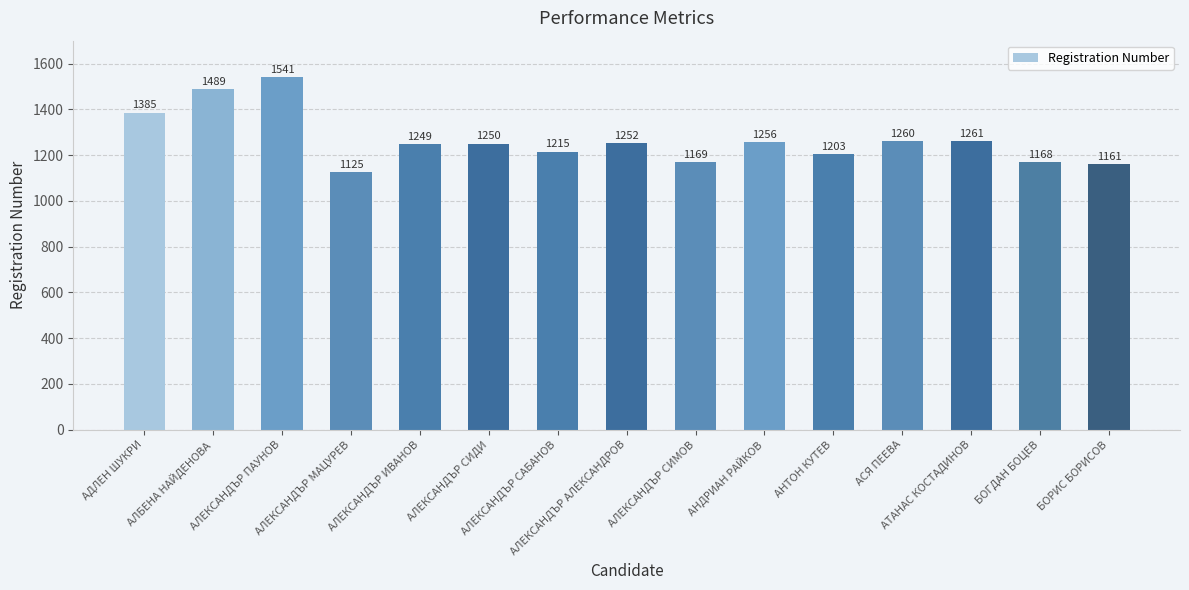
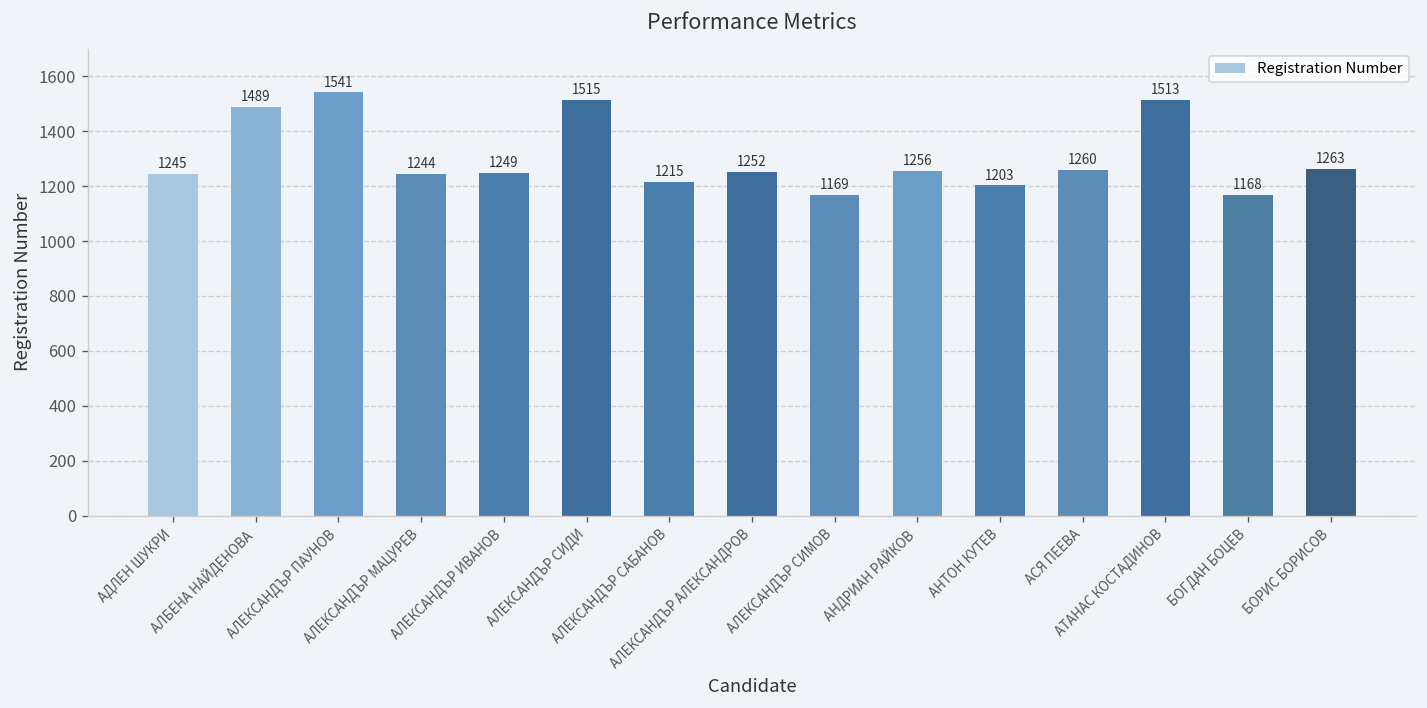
АДЛЕН ШУКРИ: 1385 -> 1245
АЛЕКСАНДЪР МАЦУРЕВ: 1125 -> 1244
АЛЕКСАНДЪР СИДИ: 1250 -> 1515
АТАНАС КОСТАДИНОВ: 1261 -> 1513
БОРИС БОРИСОВ: 1161 -> 1263
